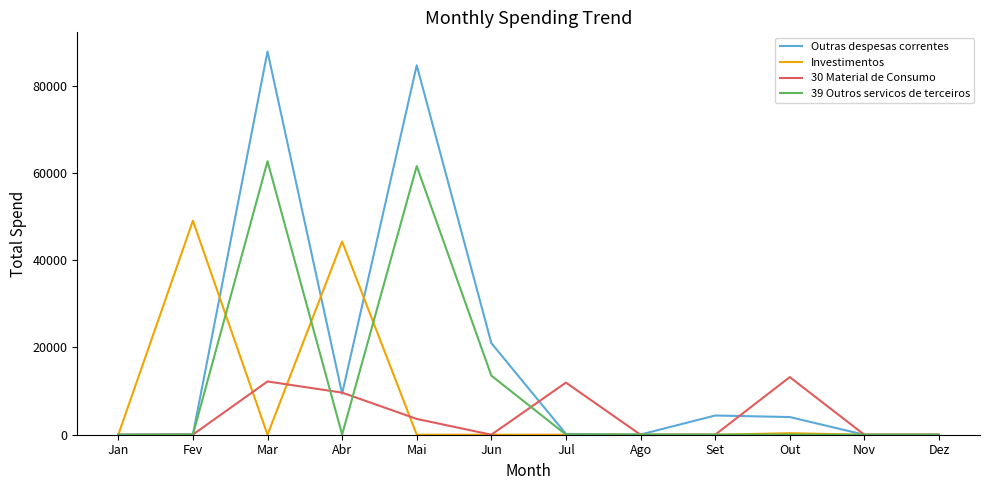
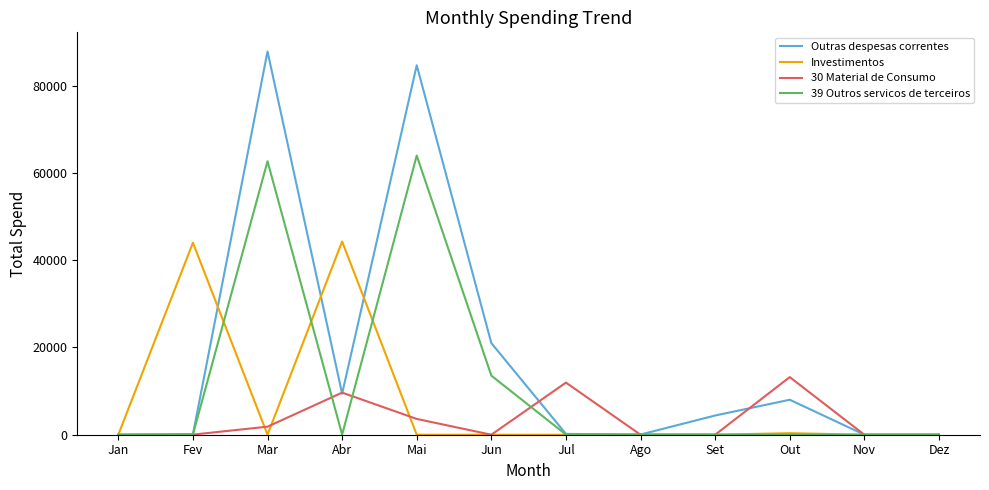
Investimentos, Fev: 49000 -> 44000
30 Material de Consumo, Mar: 12000 -> 2000
39 Outros servicos de terceiros, Mai: 62000 -> 64000
Outras despesas correntes, Out: 4000 -> 8000
